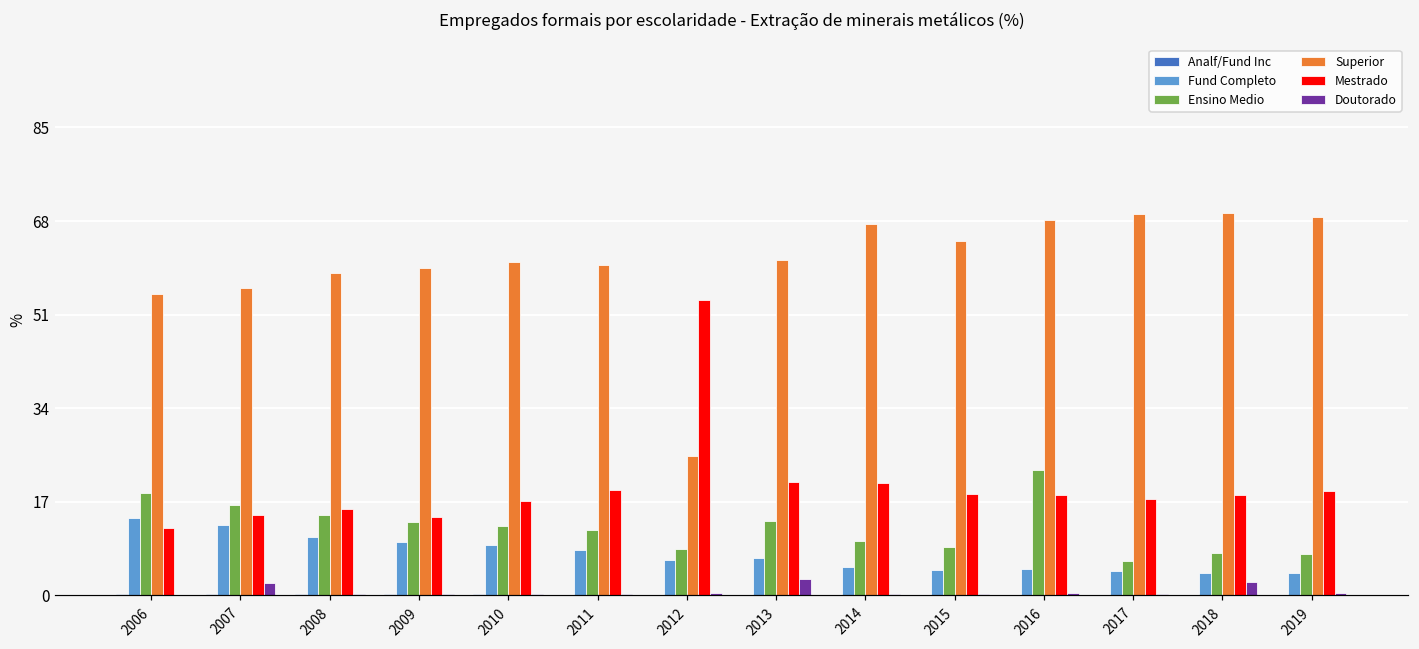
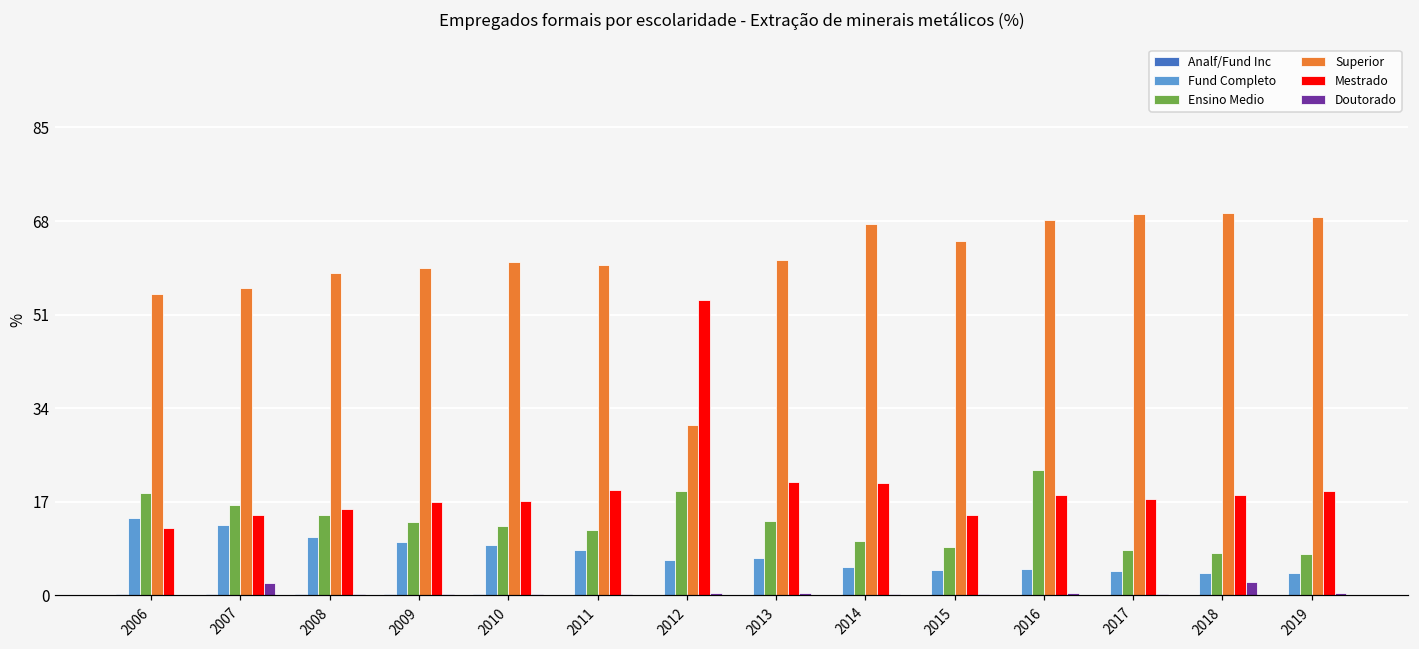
Mestrado, 2009: 14 -> 17
Ensino Medio, 2012: 8 -> 19
Superior, 2012: 25 -> 31
Doutorado, 2013: 3 -> 0
Mestrado, 2015: 18 -> 15
Ensino Medio, 2017: 6 -> 8
